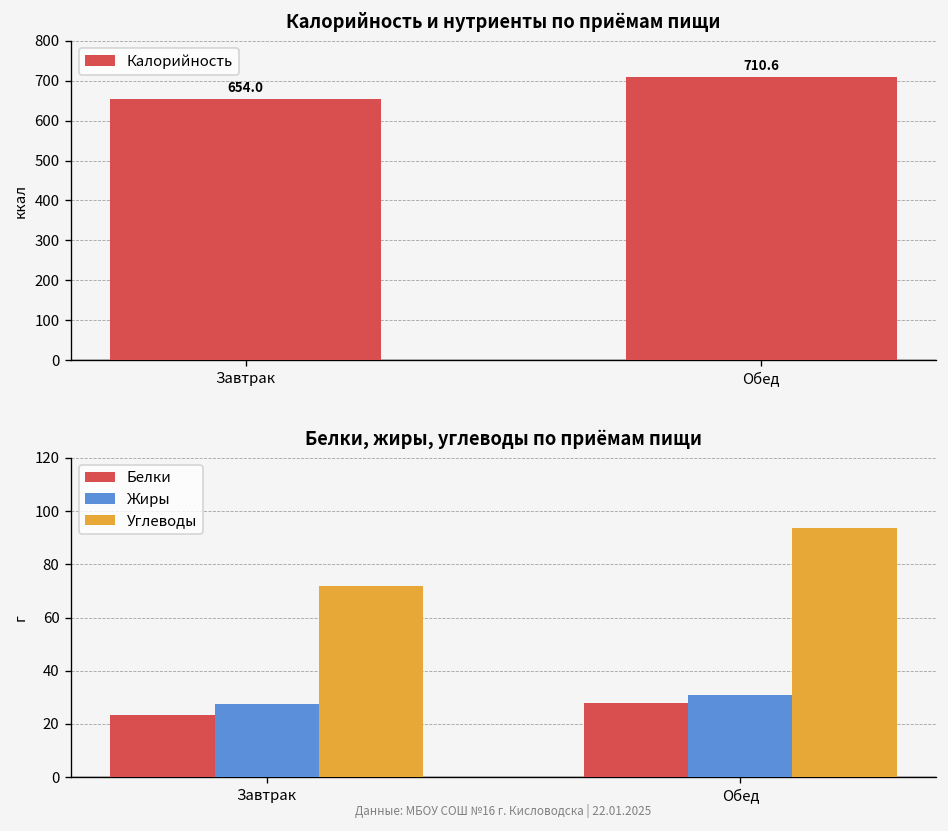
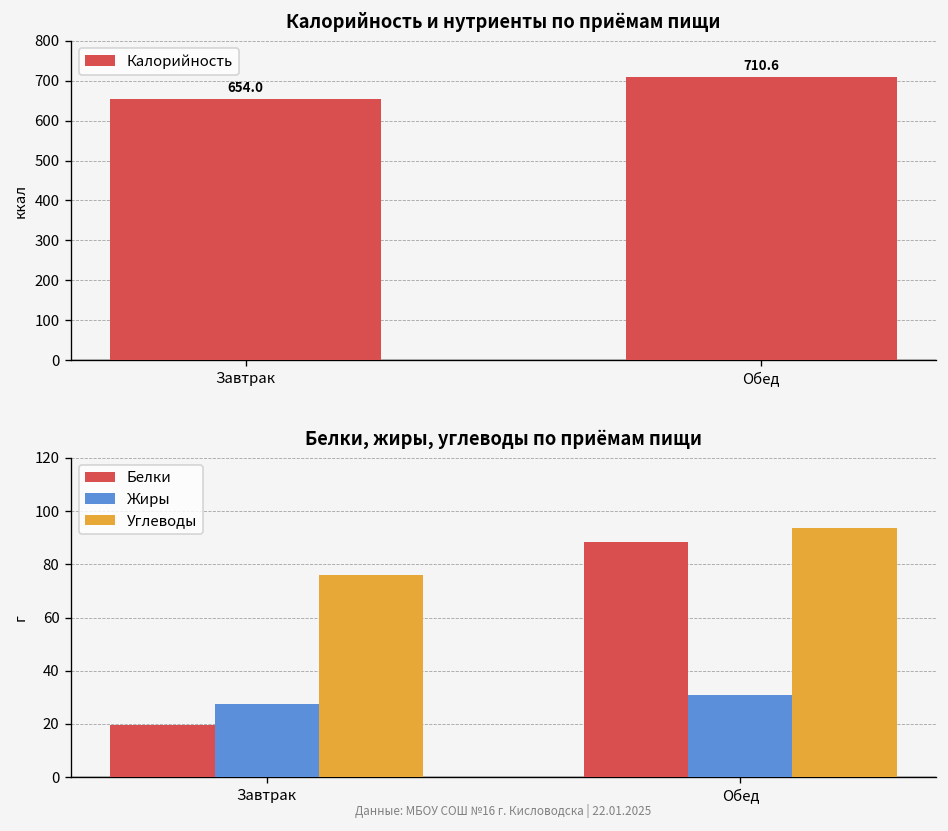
Белки, жиры, углеводы по приёмам пищи, Белки, Завтрак: 23 -> 19
Белки, жиры, углеводы по приёмам пищи, Углеводы, Завтрак: 72 -> 76
Белки, жиры, углеводы по приёмам пищи, Белки, Обед: 28 -> 88
